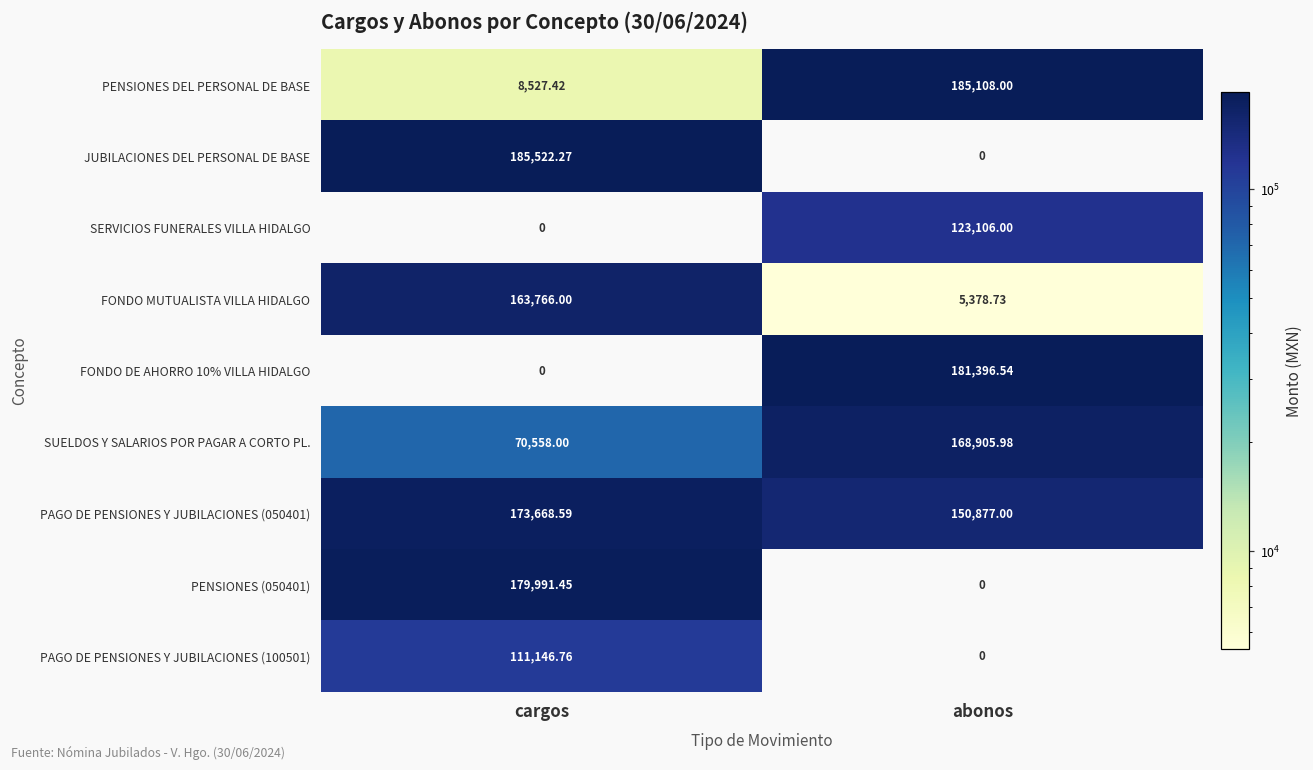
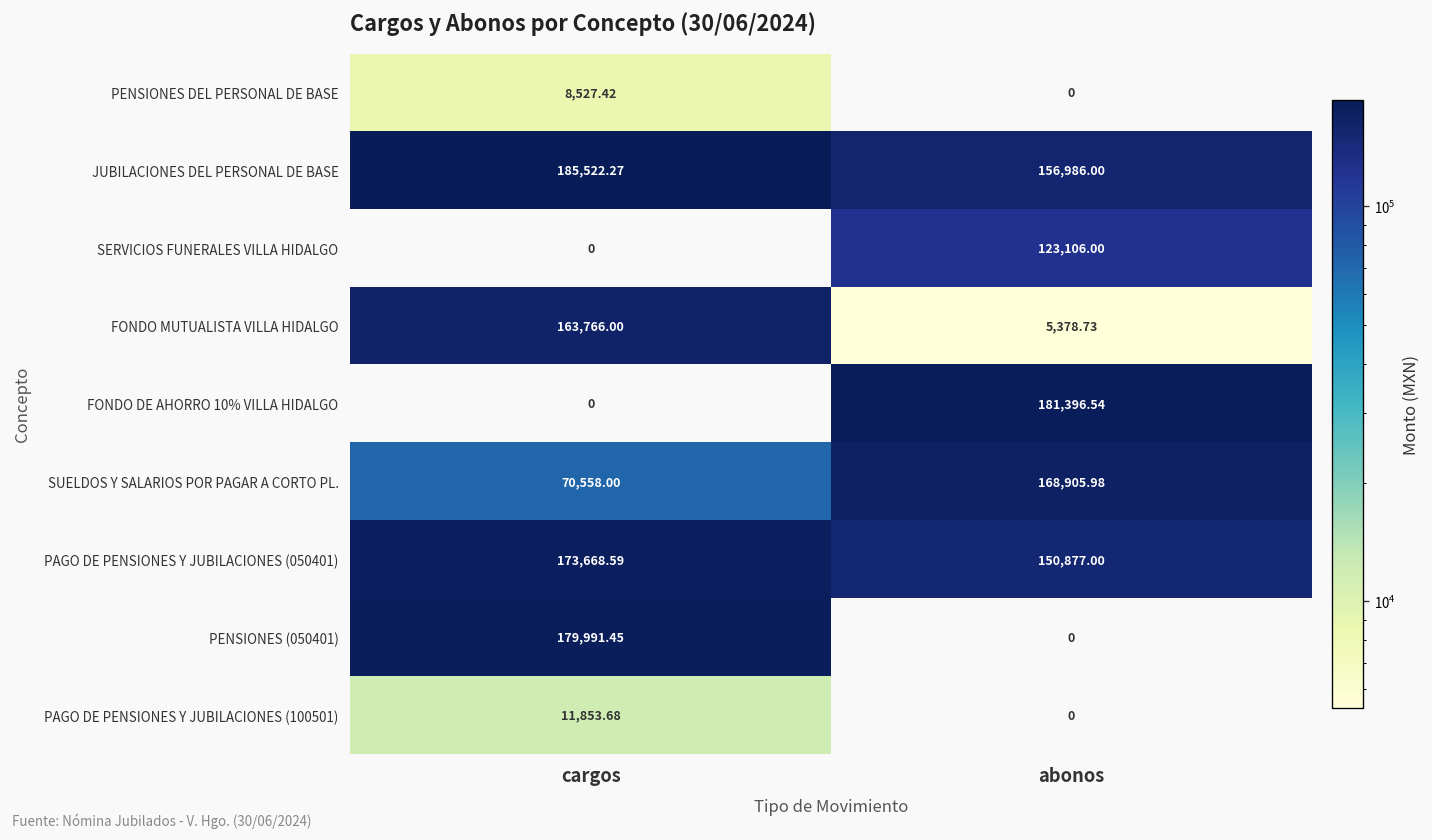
PENSIONES DEL PERSONAL DE BASE, abonos: 185,108.00 -> 0
JUBILACIONES DEL PERSONAL DE BASE, abonos: 0 -> 156,986.00
PAGO DE PENSIONES Y JUBILACIONES (100501), cargos: 111,146.76 -> 11,853.68
